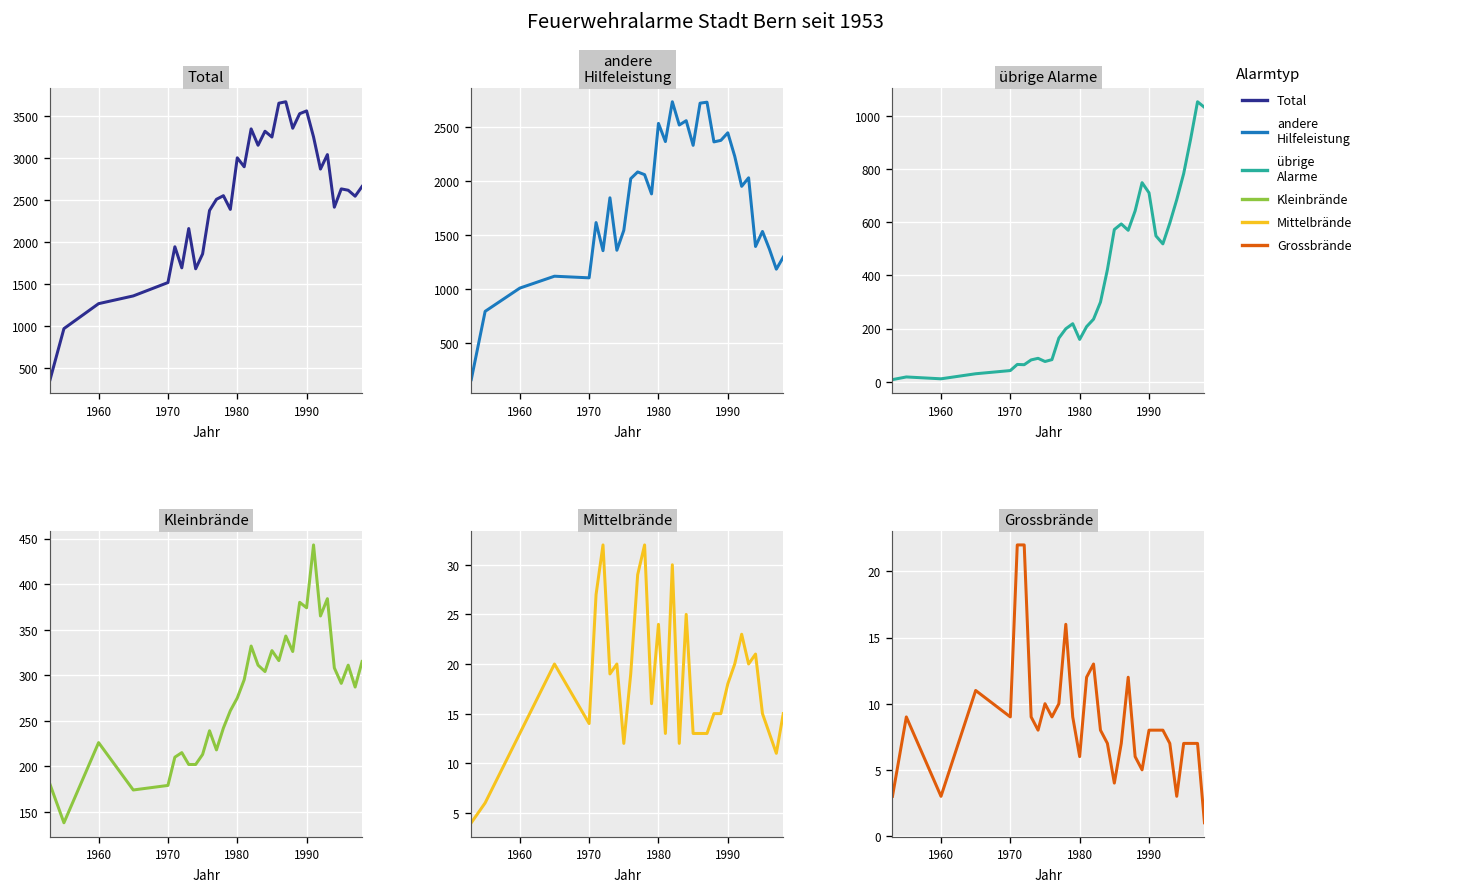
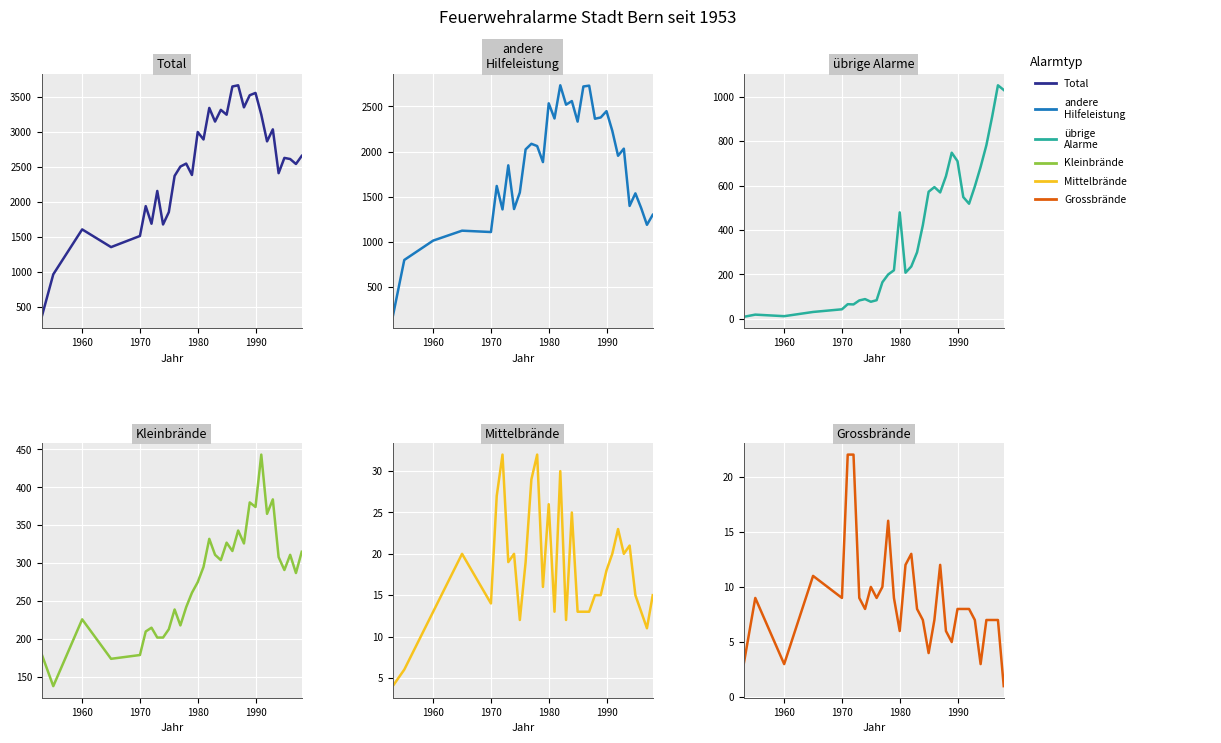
Total, 1960: 1300 -> 1600
übrige Alarme, 1980: 160 -> 480
Mittelbrände, 1980: 24 -> 26
